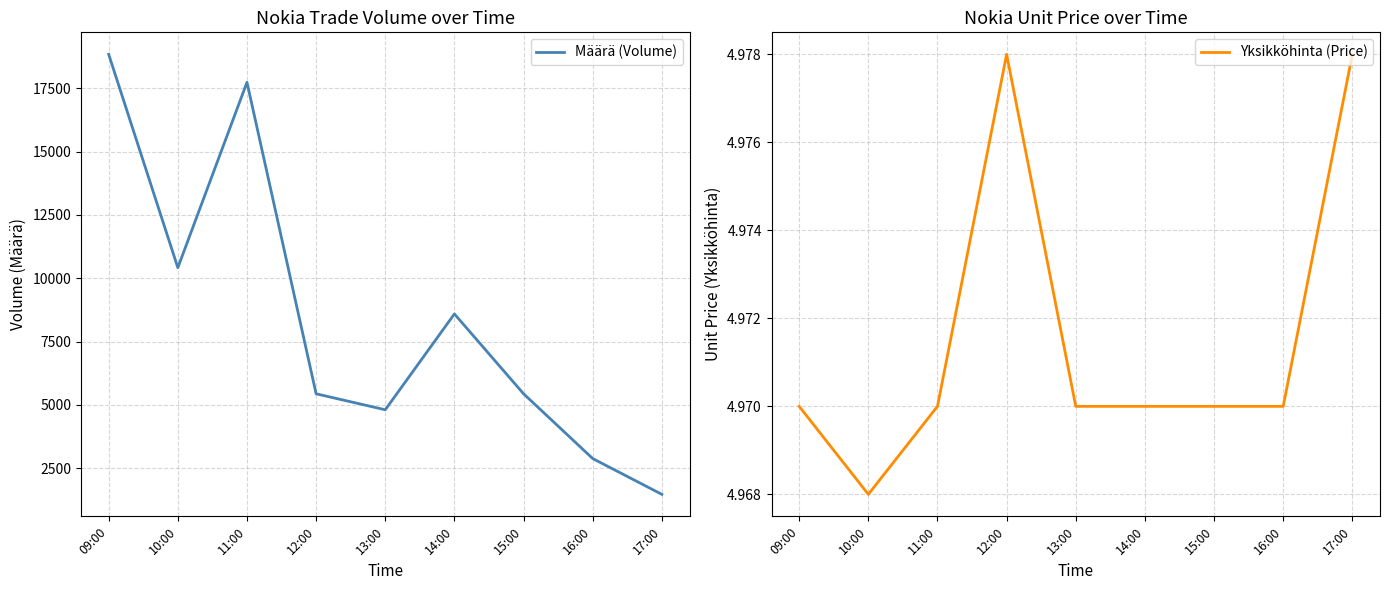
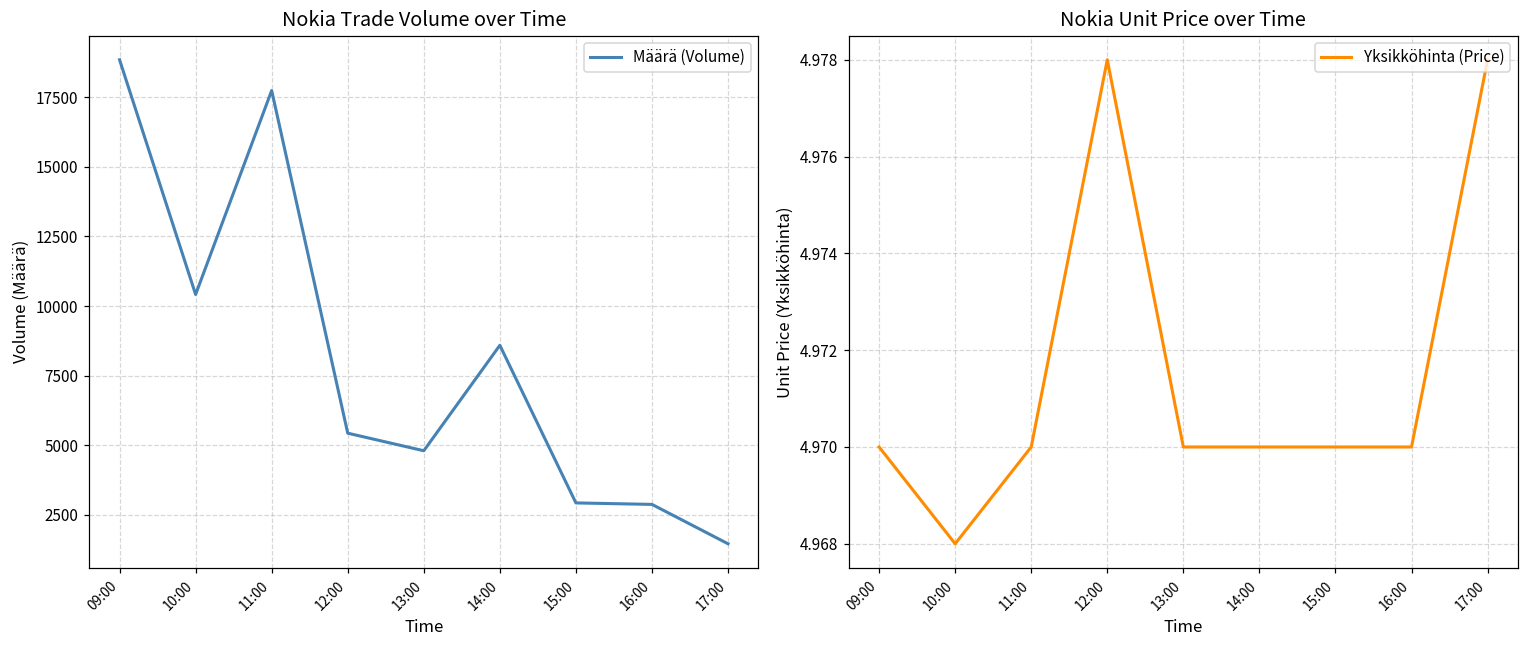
Nokia Trade Volume over Time, 15:00: 5400 -> 2900
